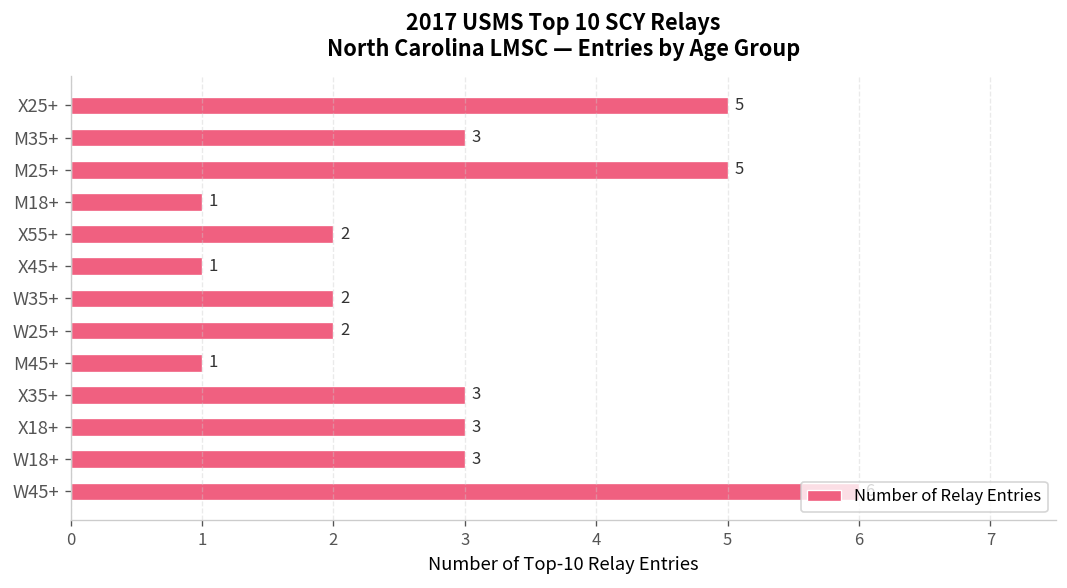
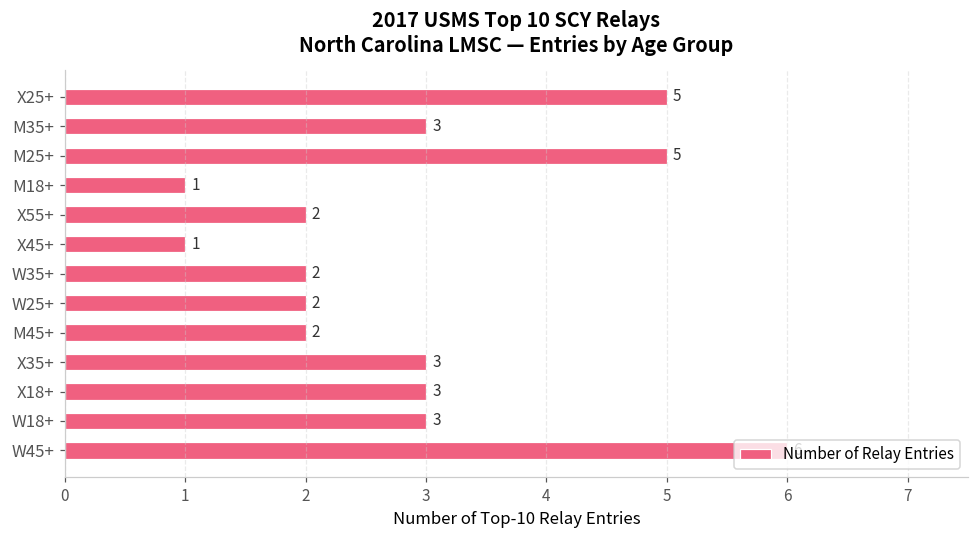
M45+: 1 -> 2
